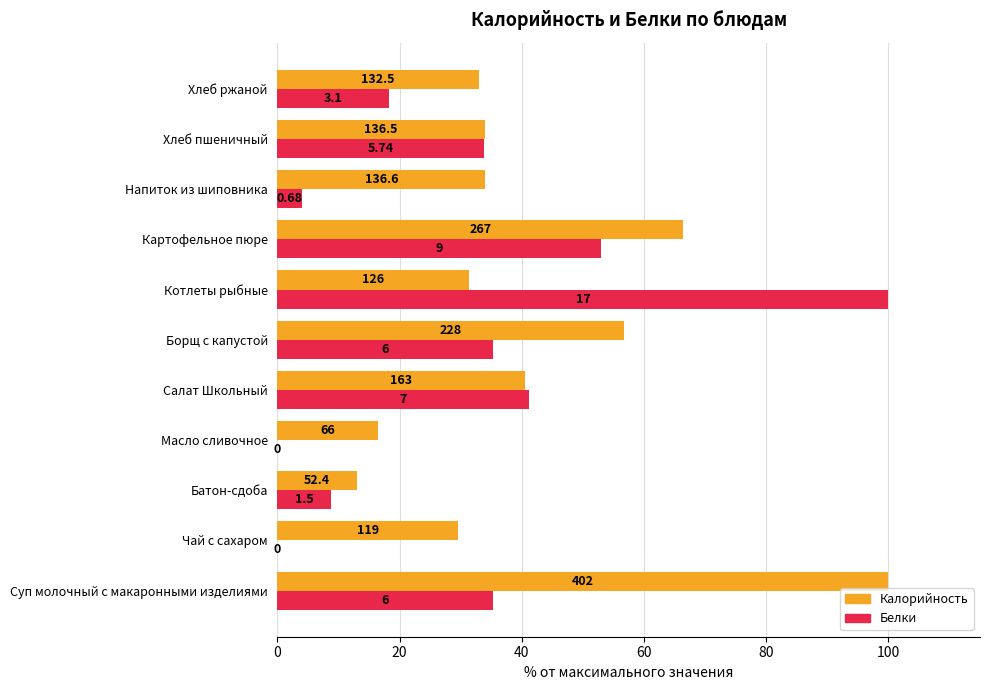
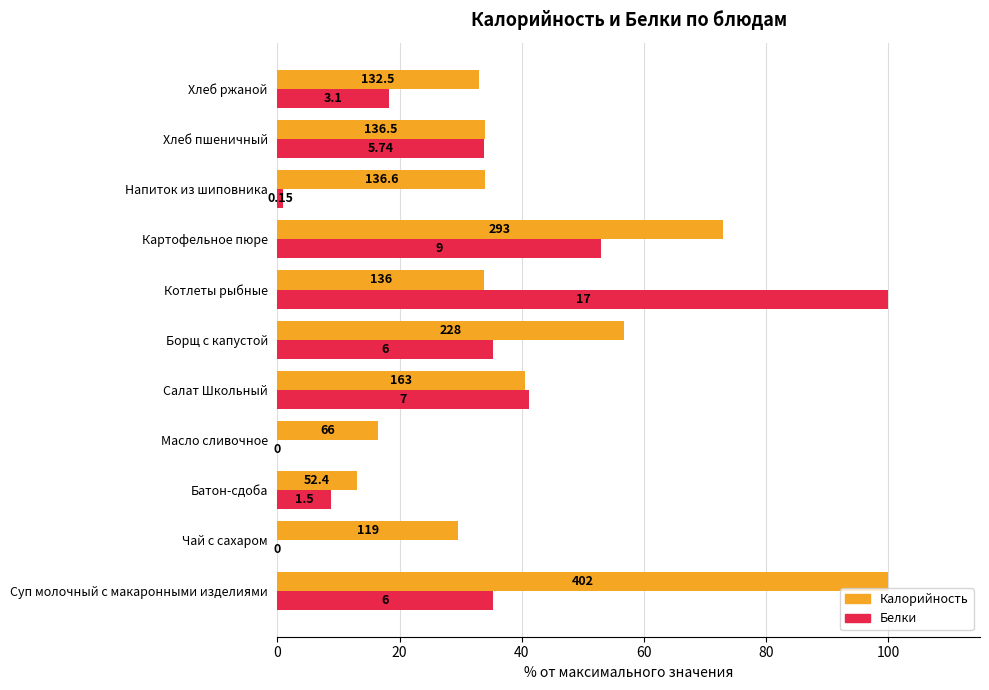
Белки, Напиток из шиповника: 0.68 -> 0.15
Калорийность, Картофельное пюре: 267 -> 293
Калорийность, Котлеты рыбные: 126 -> 136
